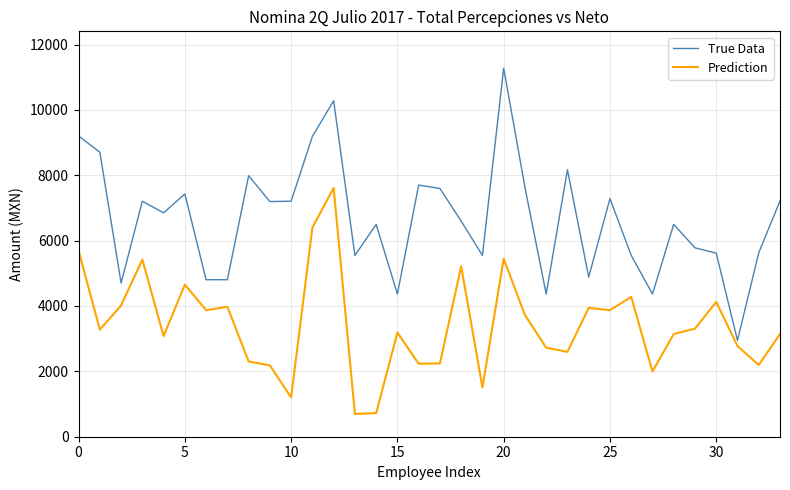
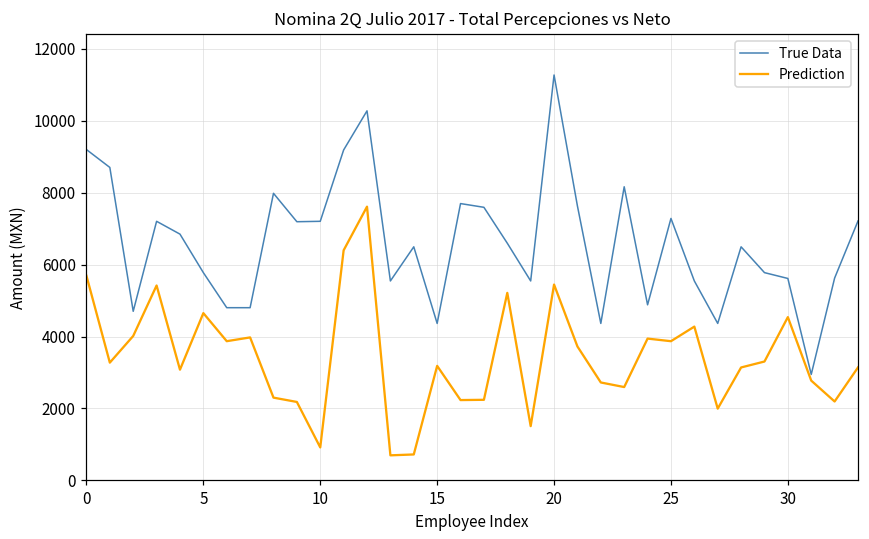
True Data, 5: 7400 -> 5800
Prediction, 10: 1200 -> 900
Prediction, 30: 4100 -> 4500
